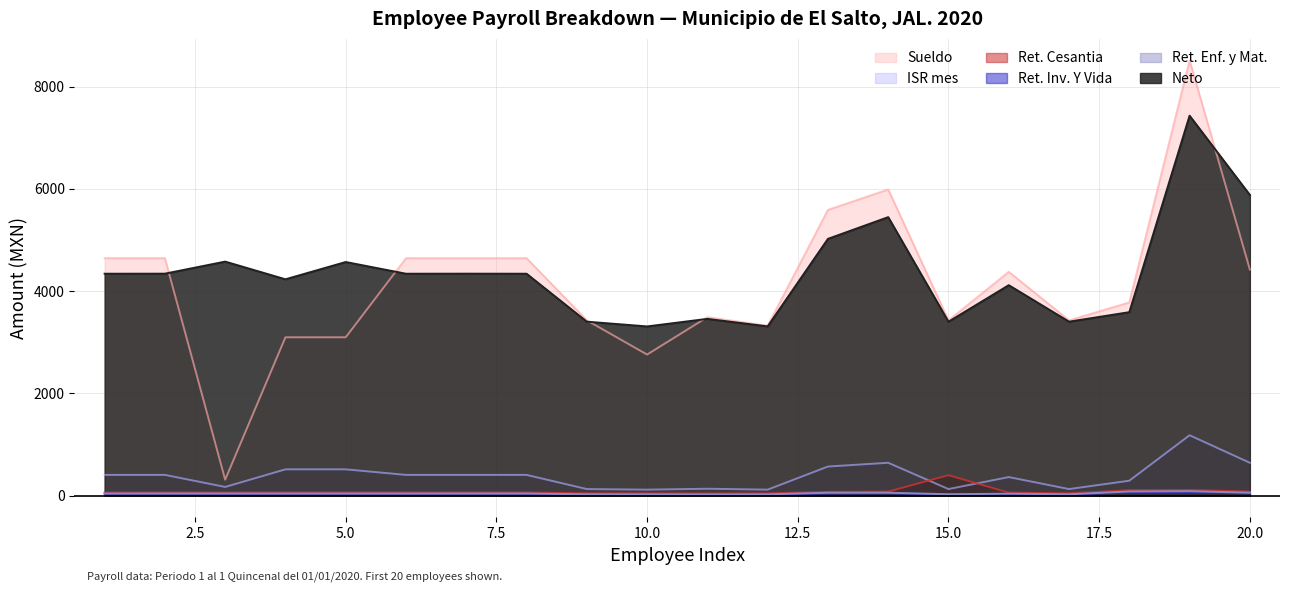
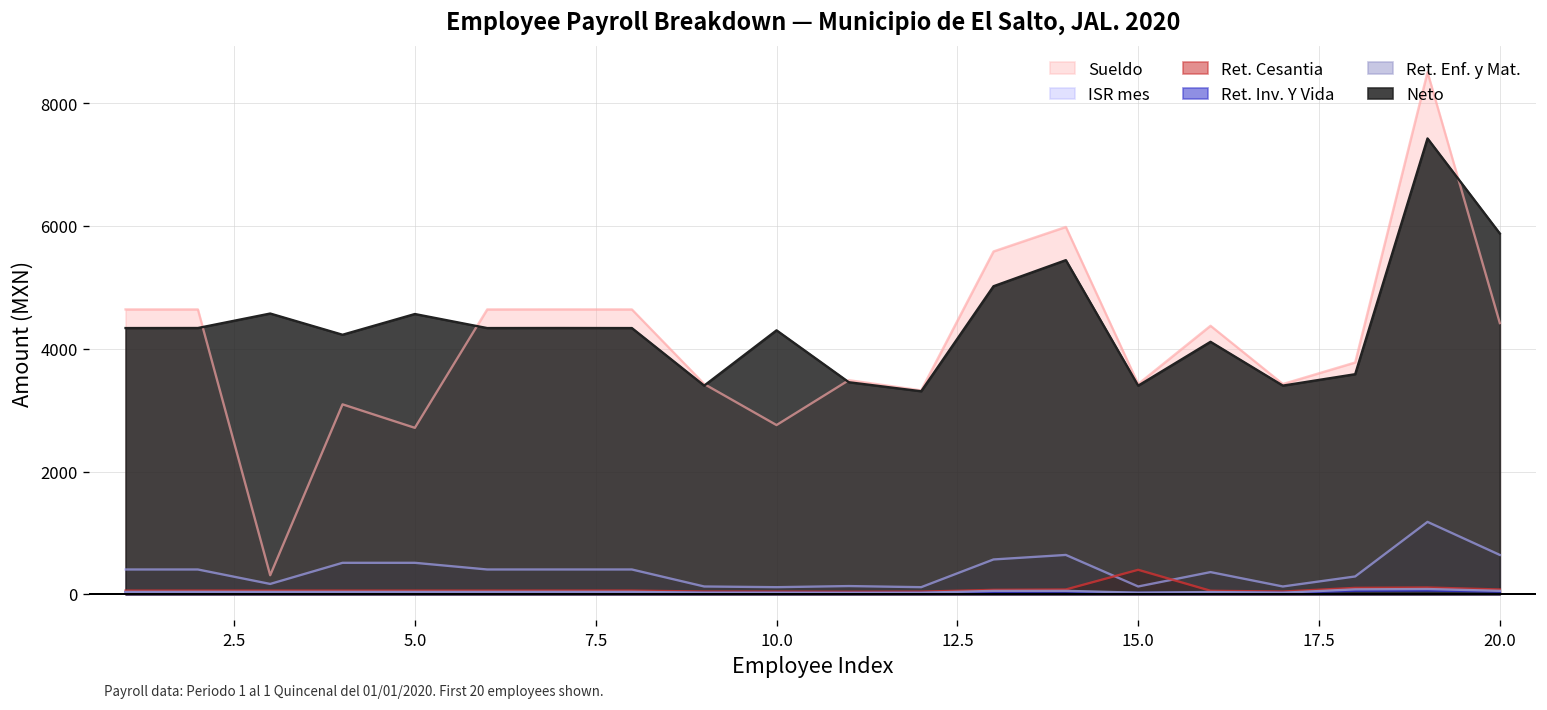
Sueldo, 5.0: 3100 -> 2700
Neto, 10.0: 3300 -> 4300
